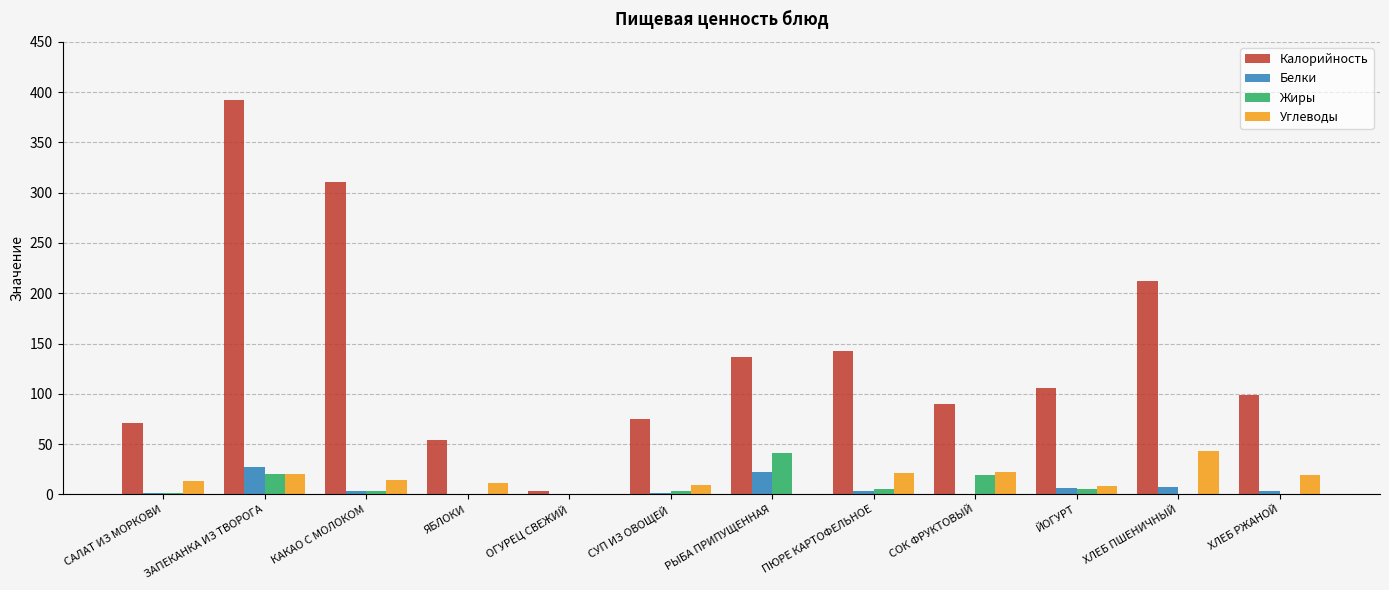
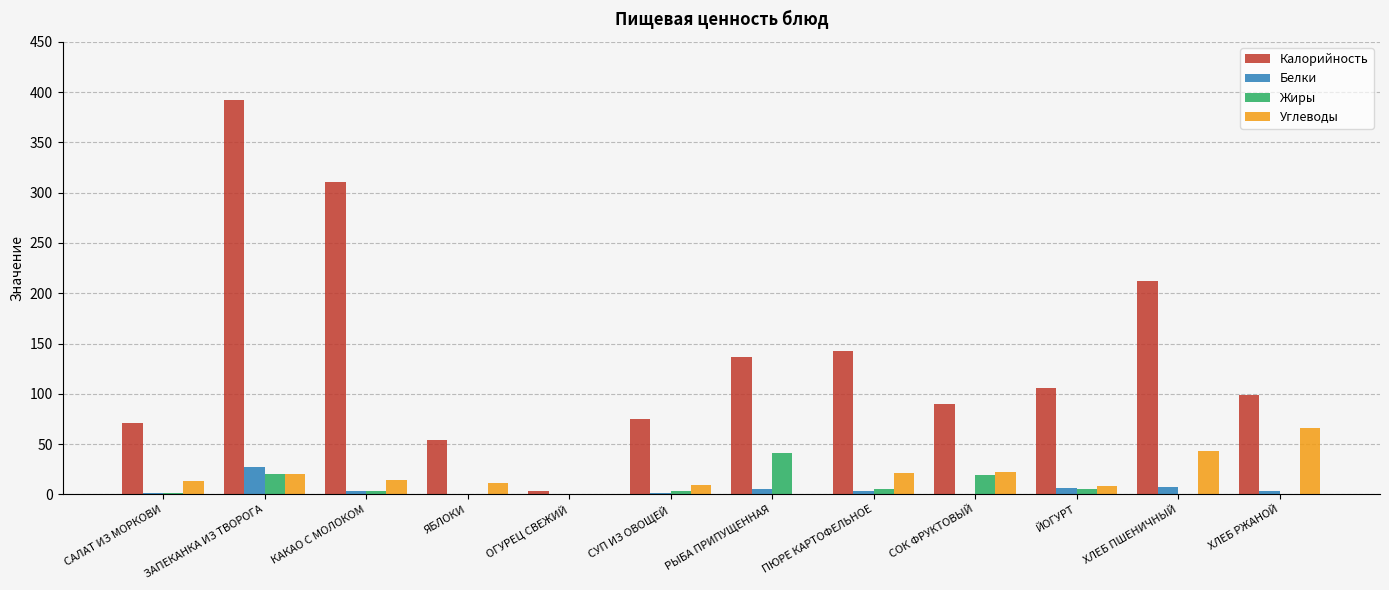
Белки, РЫБА ПРИПУЩЕННАЯ: 23 -> 6
Углеводы, ХЛЕБ РЖАНОЙ: 20 -> 66
